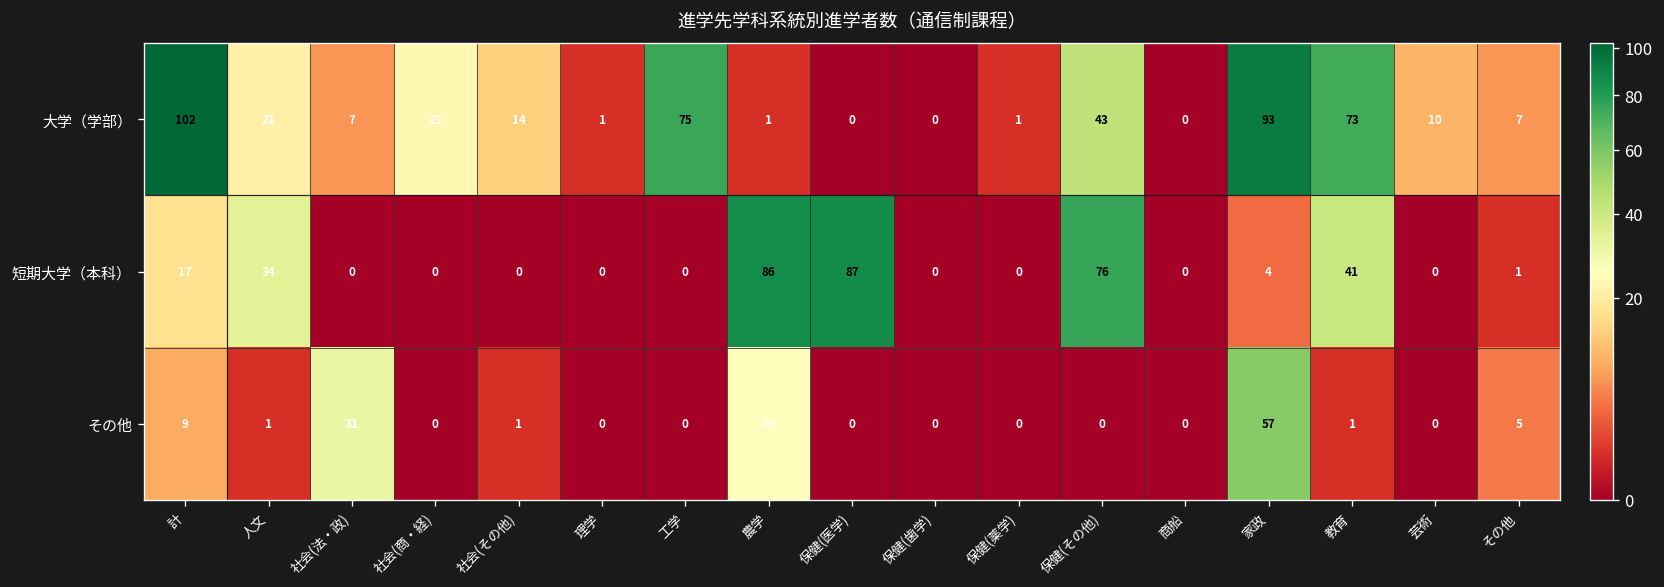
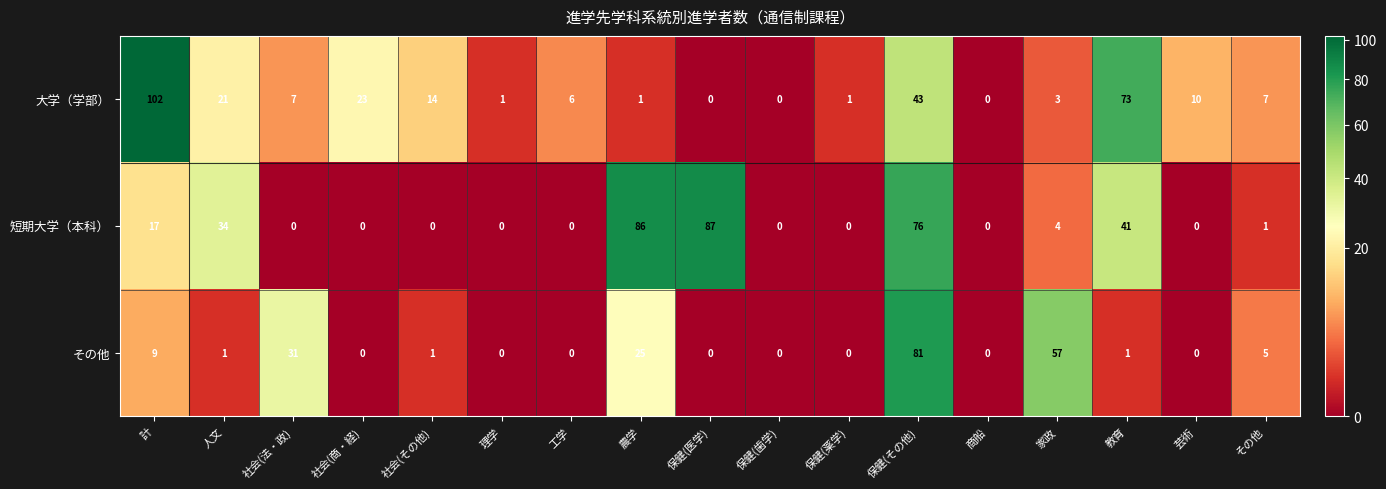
大学（学部）, 工学: 75 -> 6
大学（学部）, 家政: 93 -> 3
その他, 保健(その他): 0 -> 81
